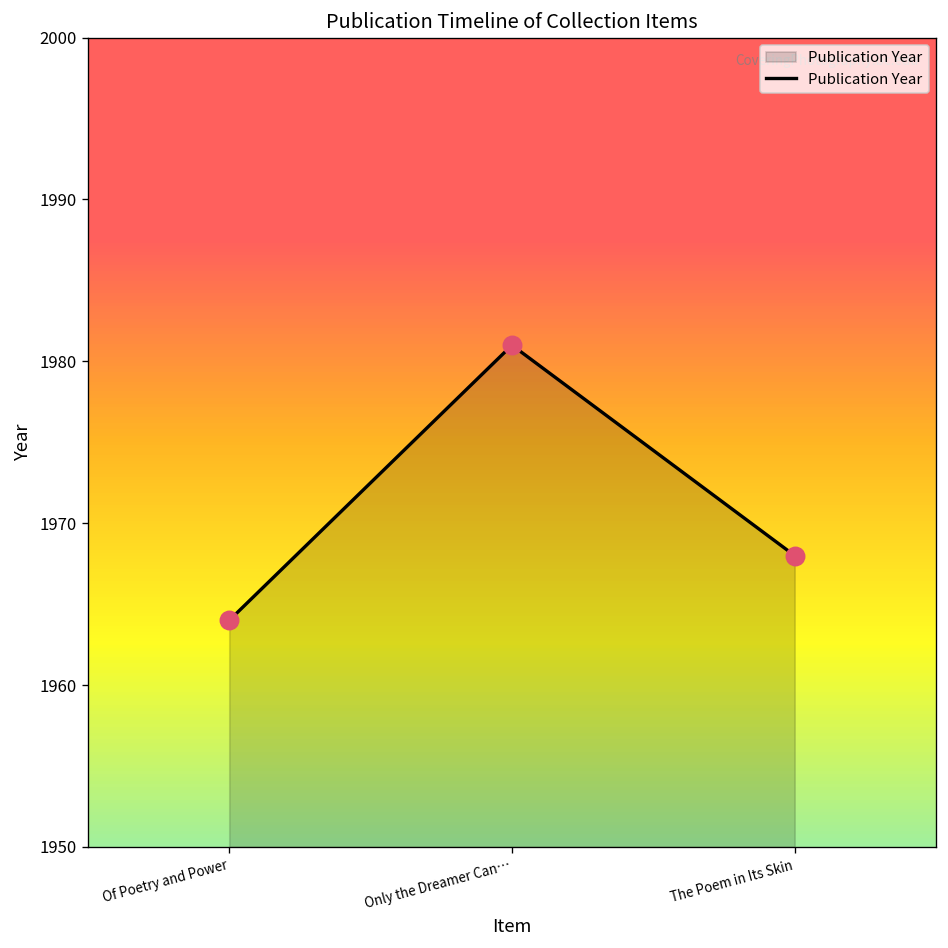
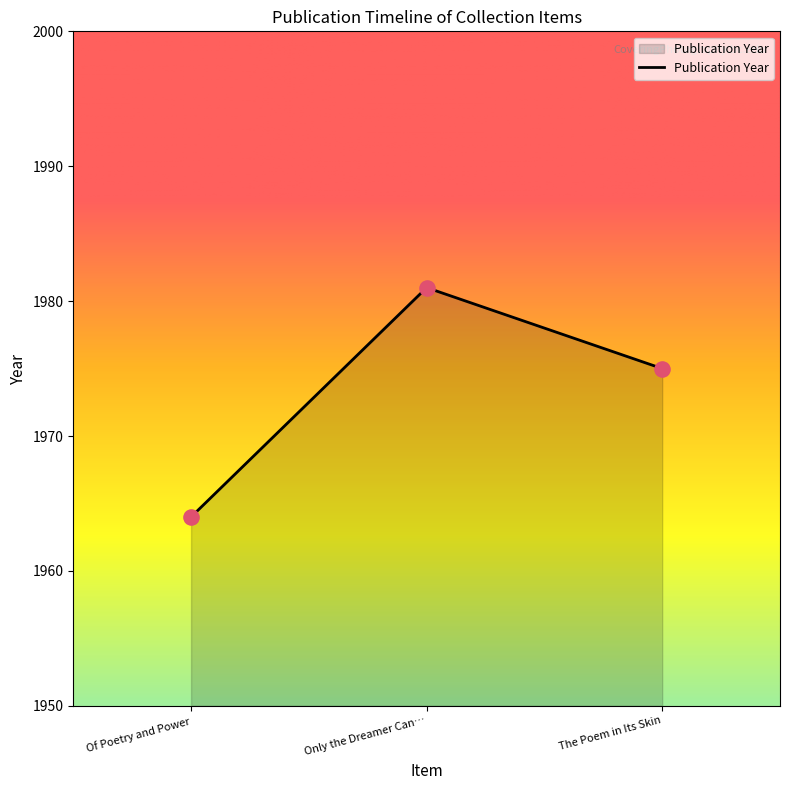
The Poem in Its Skin: 1968 -> 1975
